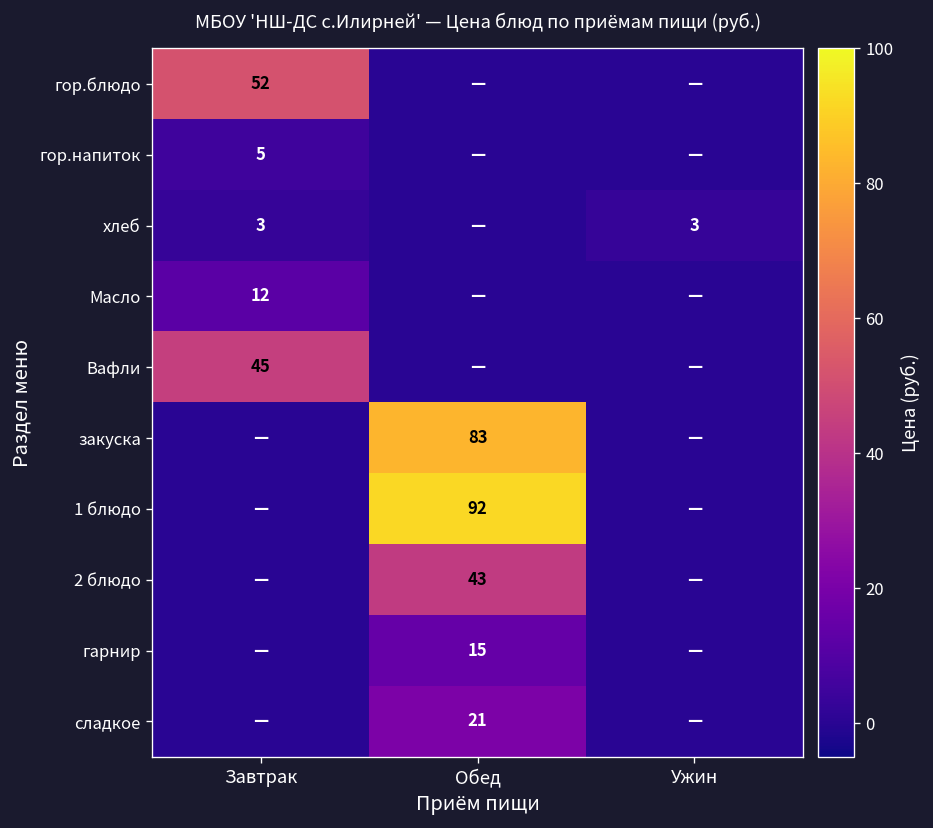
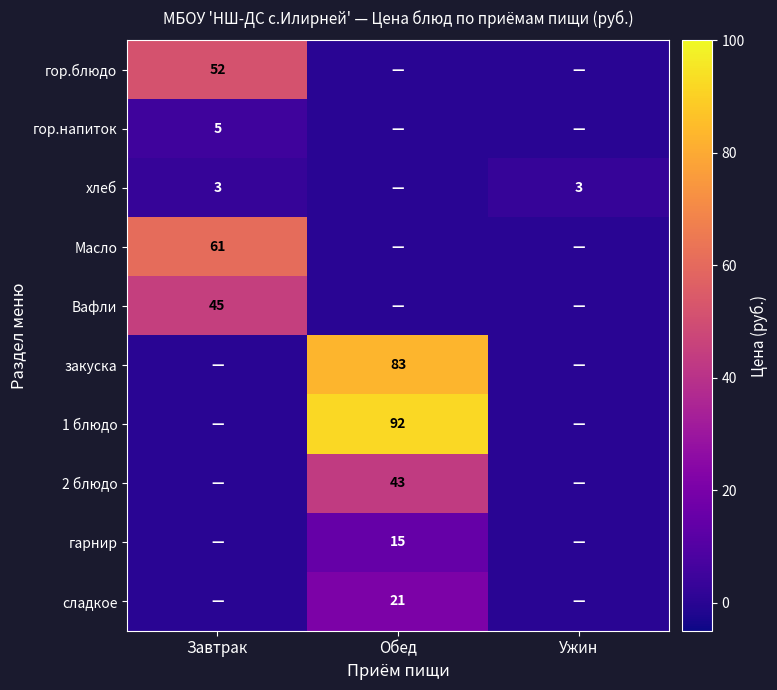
Масло, Завтрак: 12 -> 61
